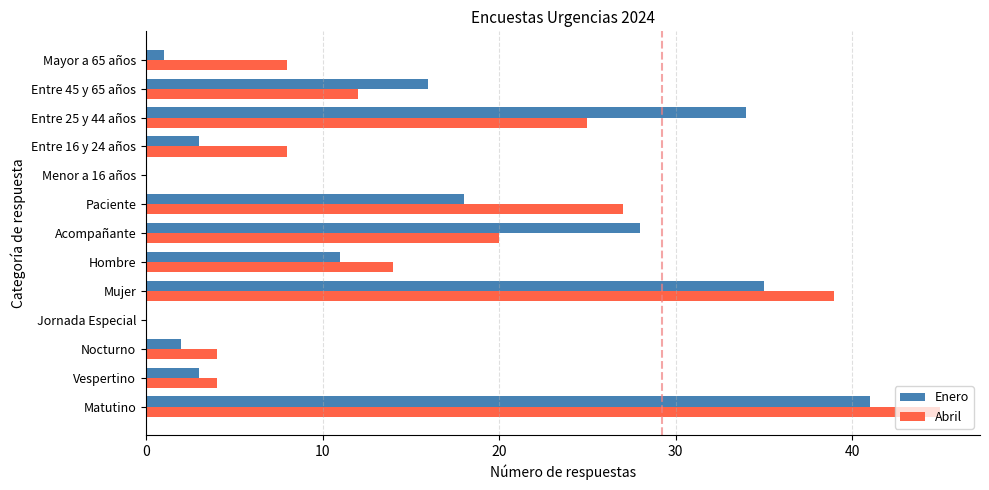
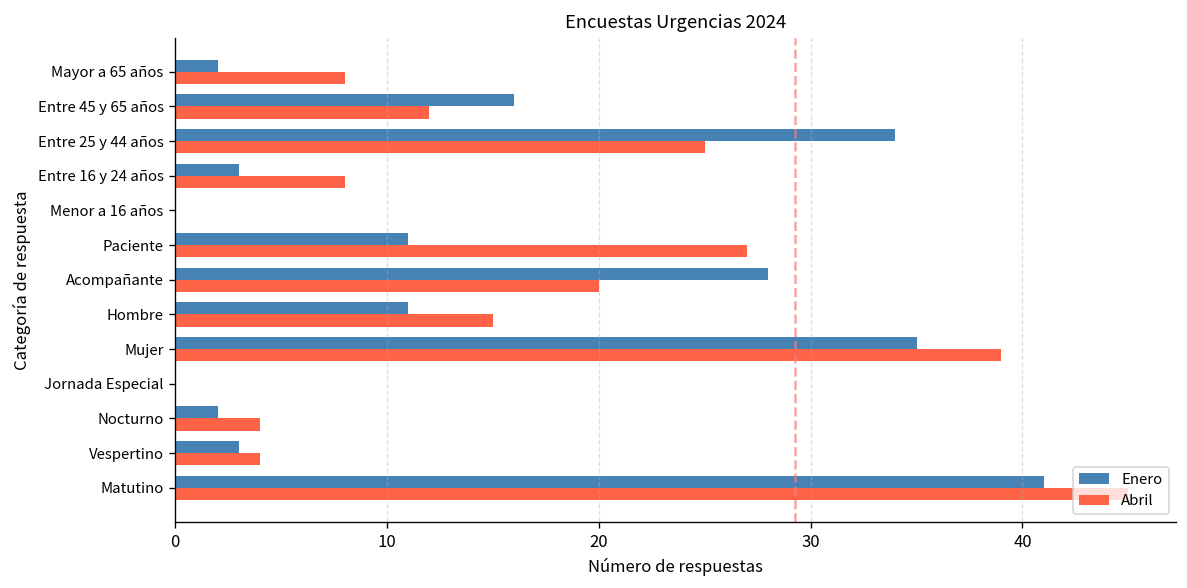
Enero, Mayor a 65 años: 1 -> 2
Enero, Paciente: 18 -> 11
Abril, Hombre: 14 -> 15
